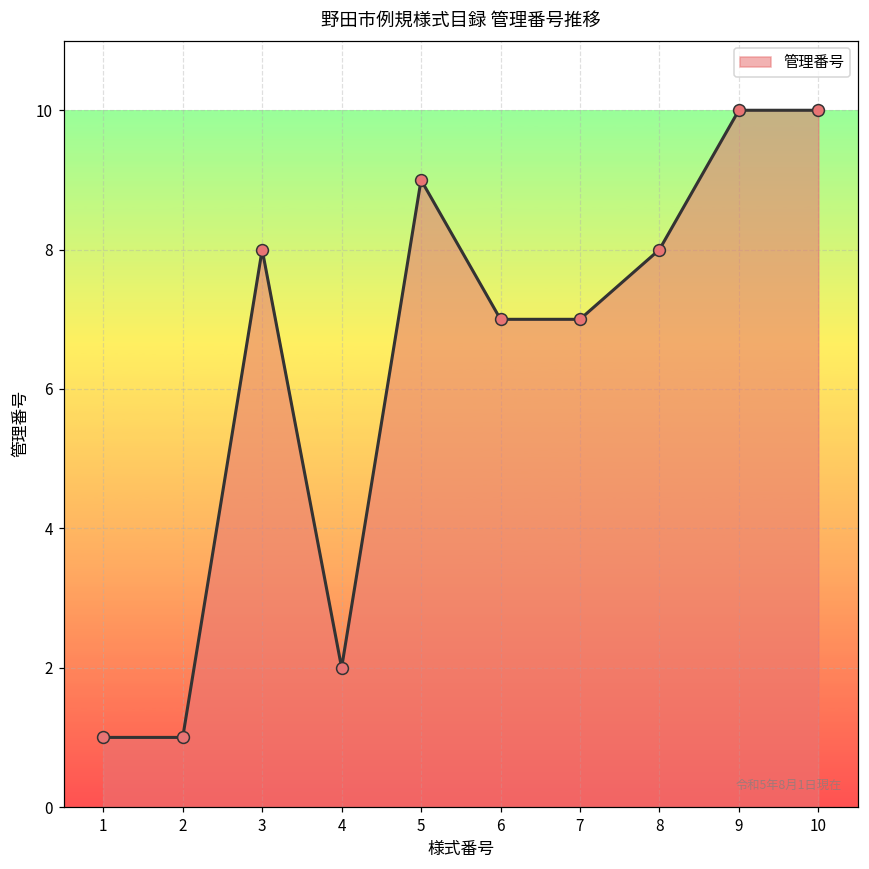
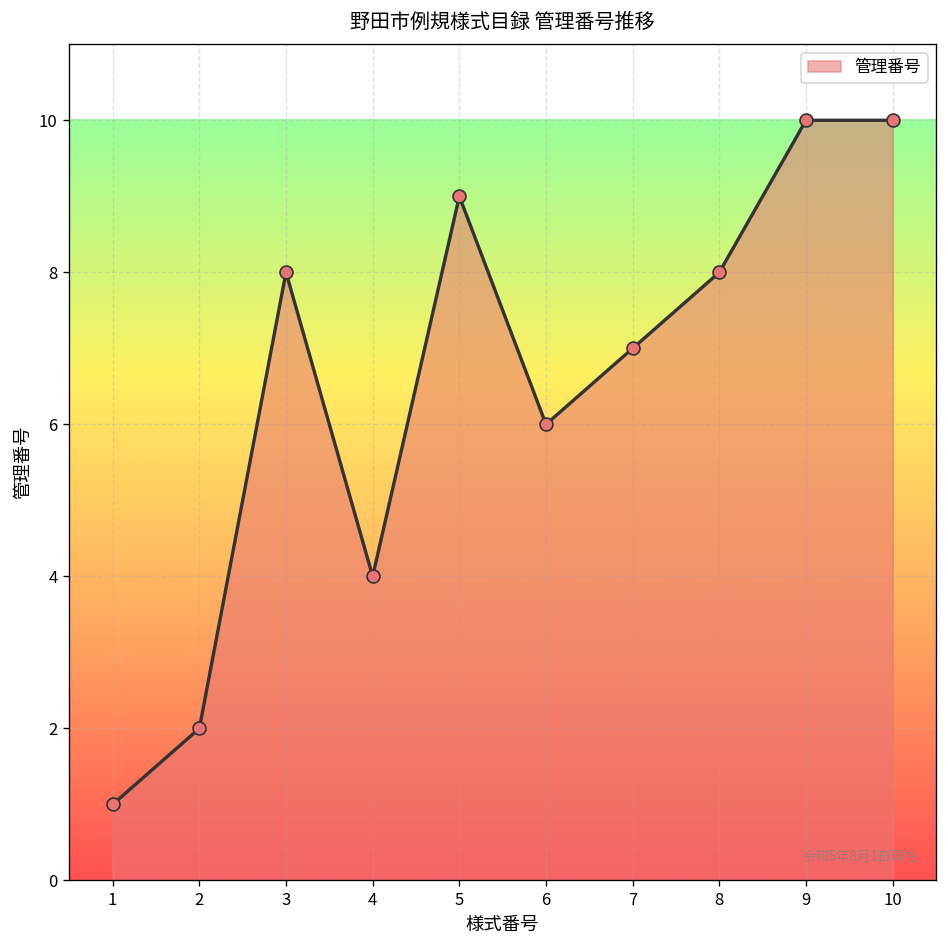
2: 1 -> 2
4: 2 -> 4
6: 7 -> 6
